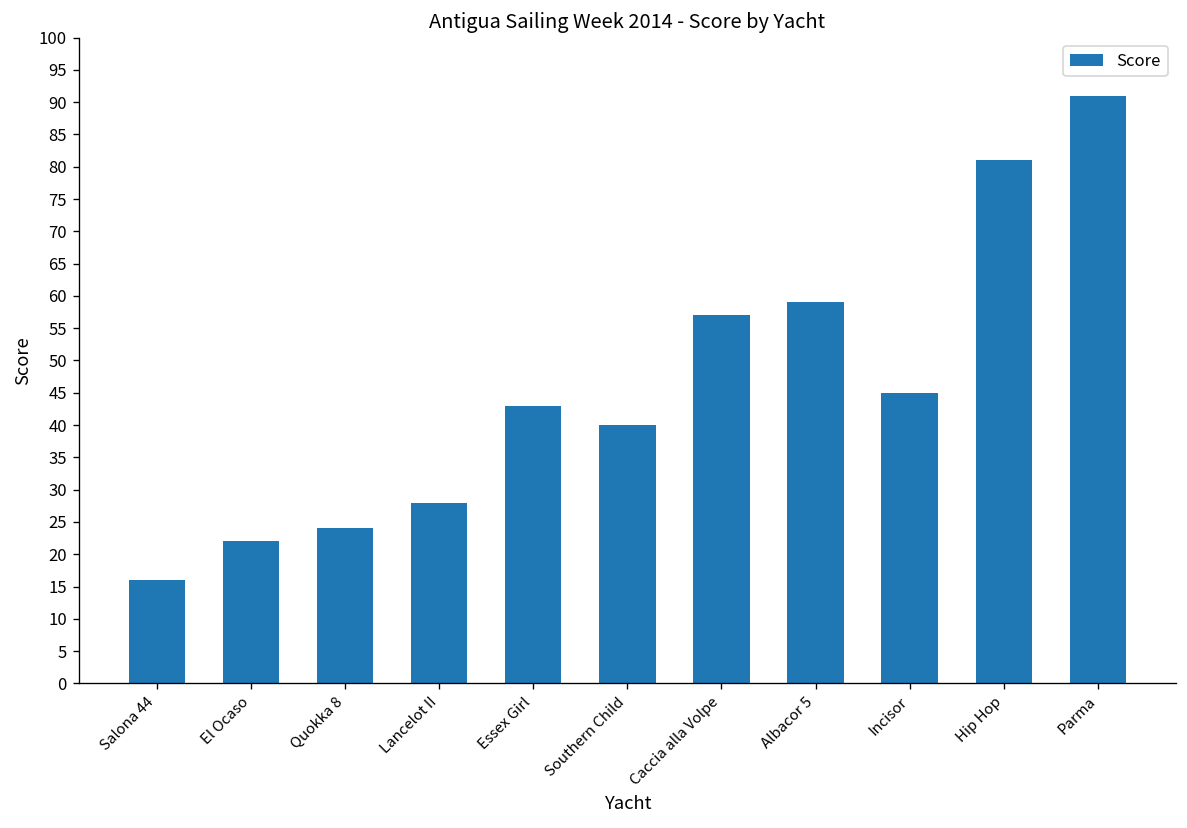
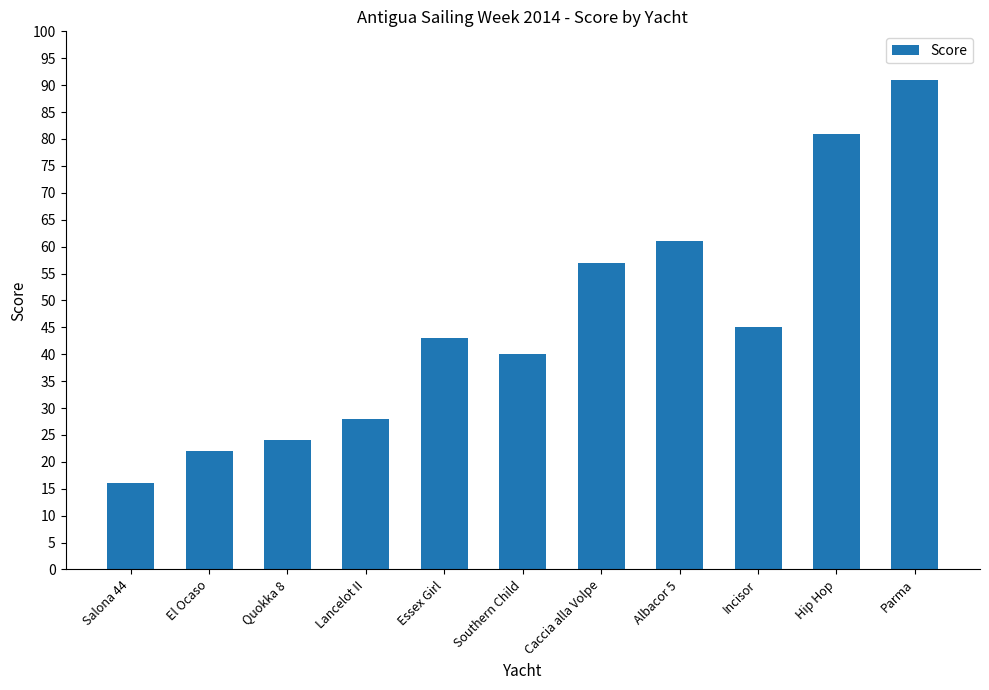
Albacor 5: 59 -> 61
